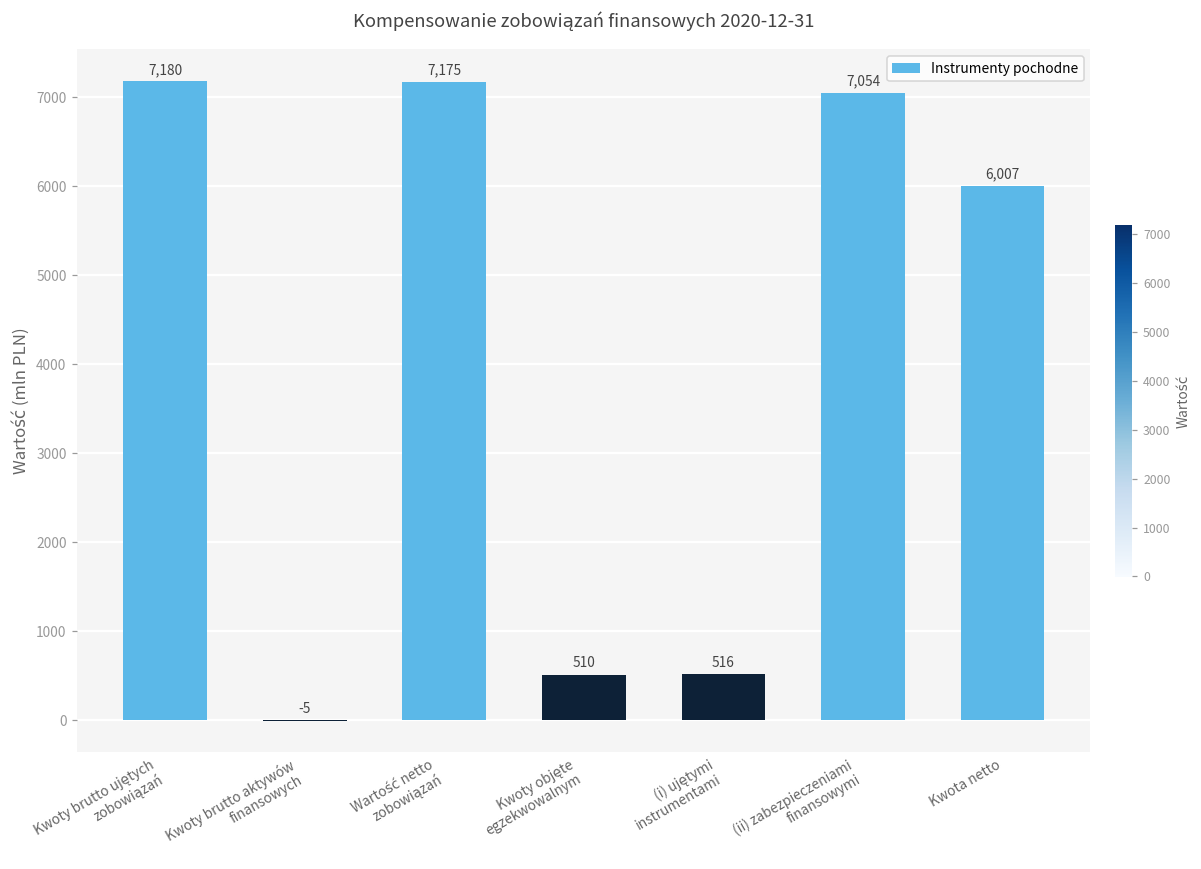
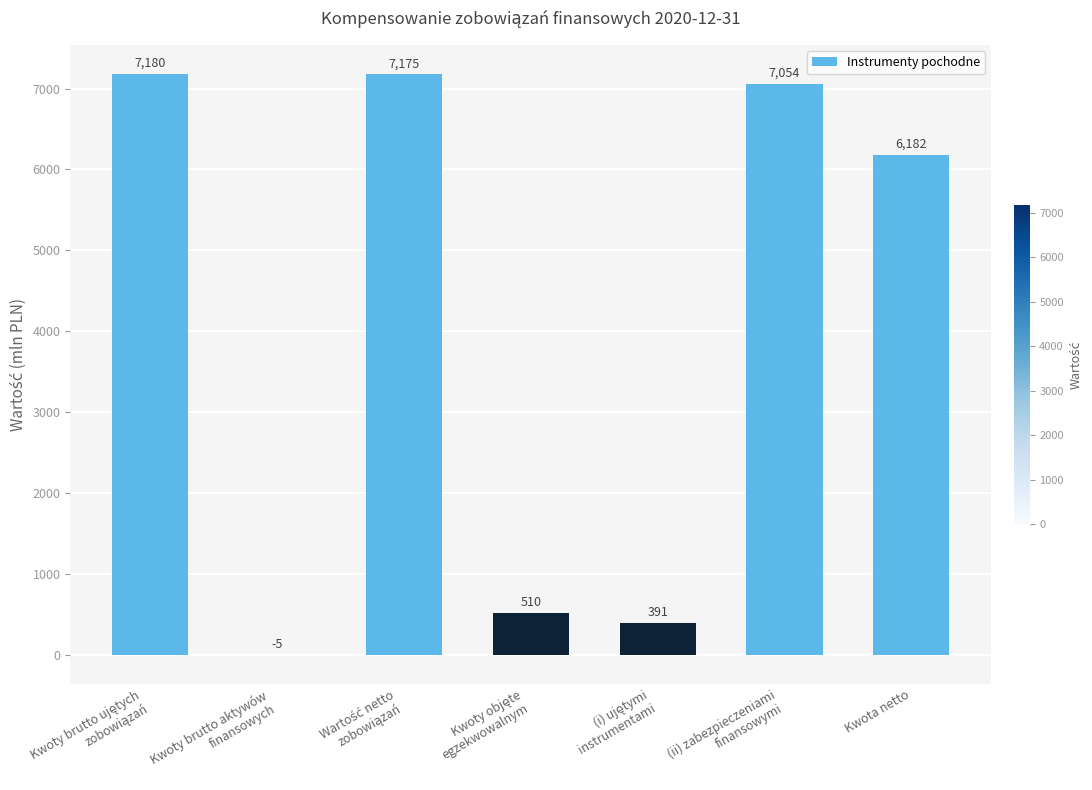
(i) ujętymi instrumentami: 516 -> 391
Kwota netto: 6,007 -> 6,182
